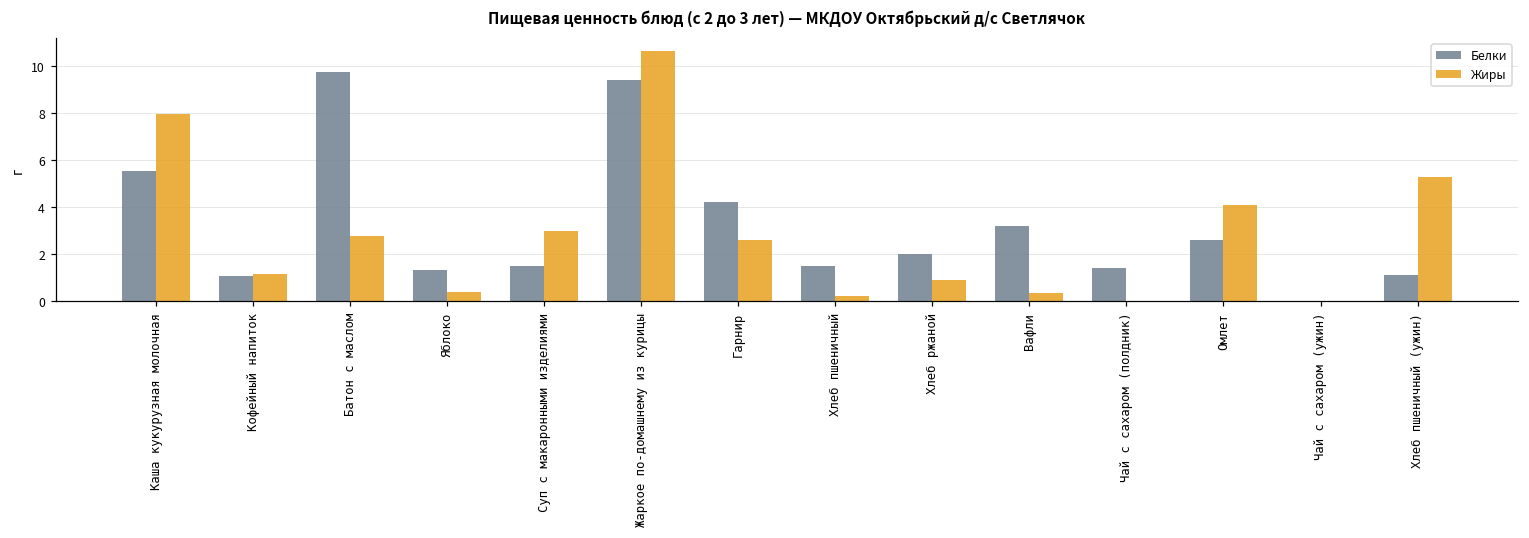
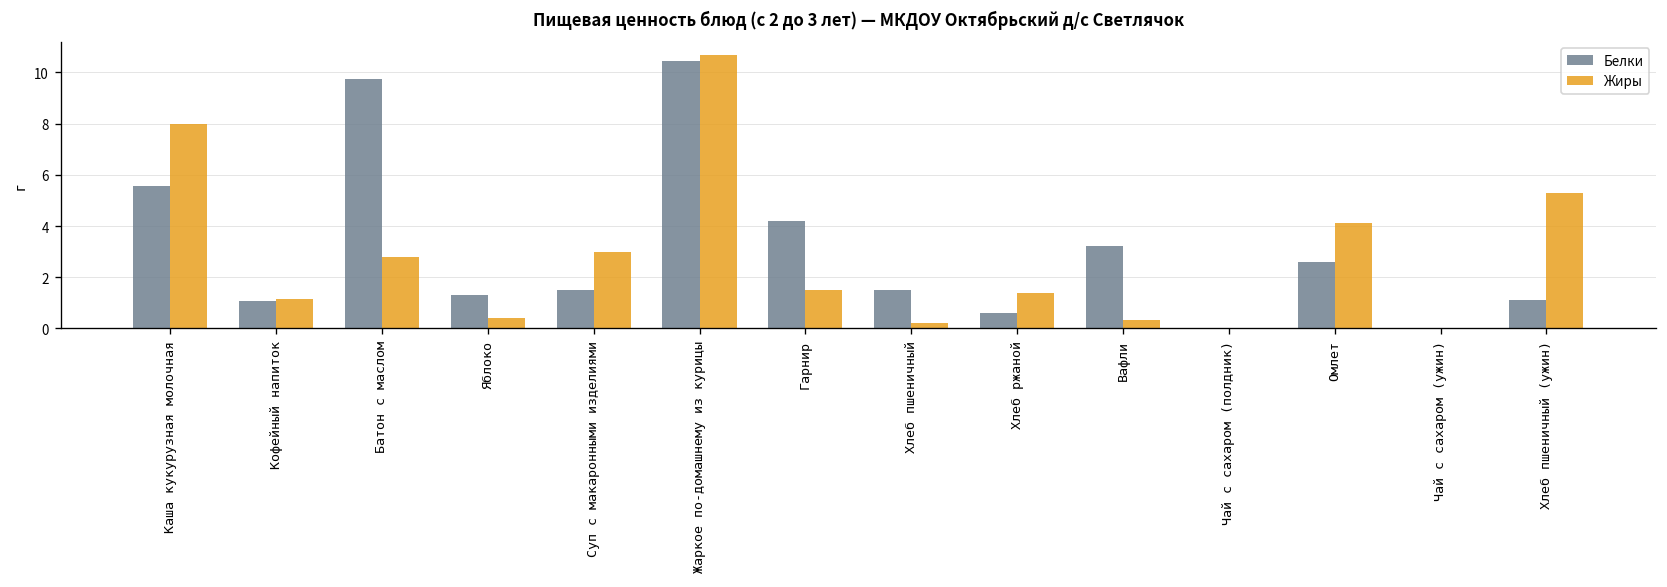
Белки, Жаркое по-домашнему из курицы: 9.4 -> 10.4
Жиры, Гарнир: 2.6 -> 1.5
Белки, Хлеб ржаной: 2.0 -> 0.6
Жиры, Хлеб ржаной: 0.9 -> 1.4
Белки, Чай с сахаром (полдник): 1.4 -> 0.0
